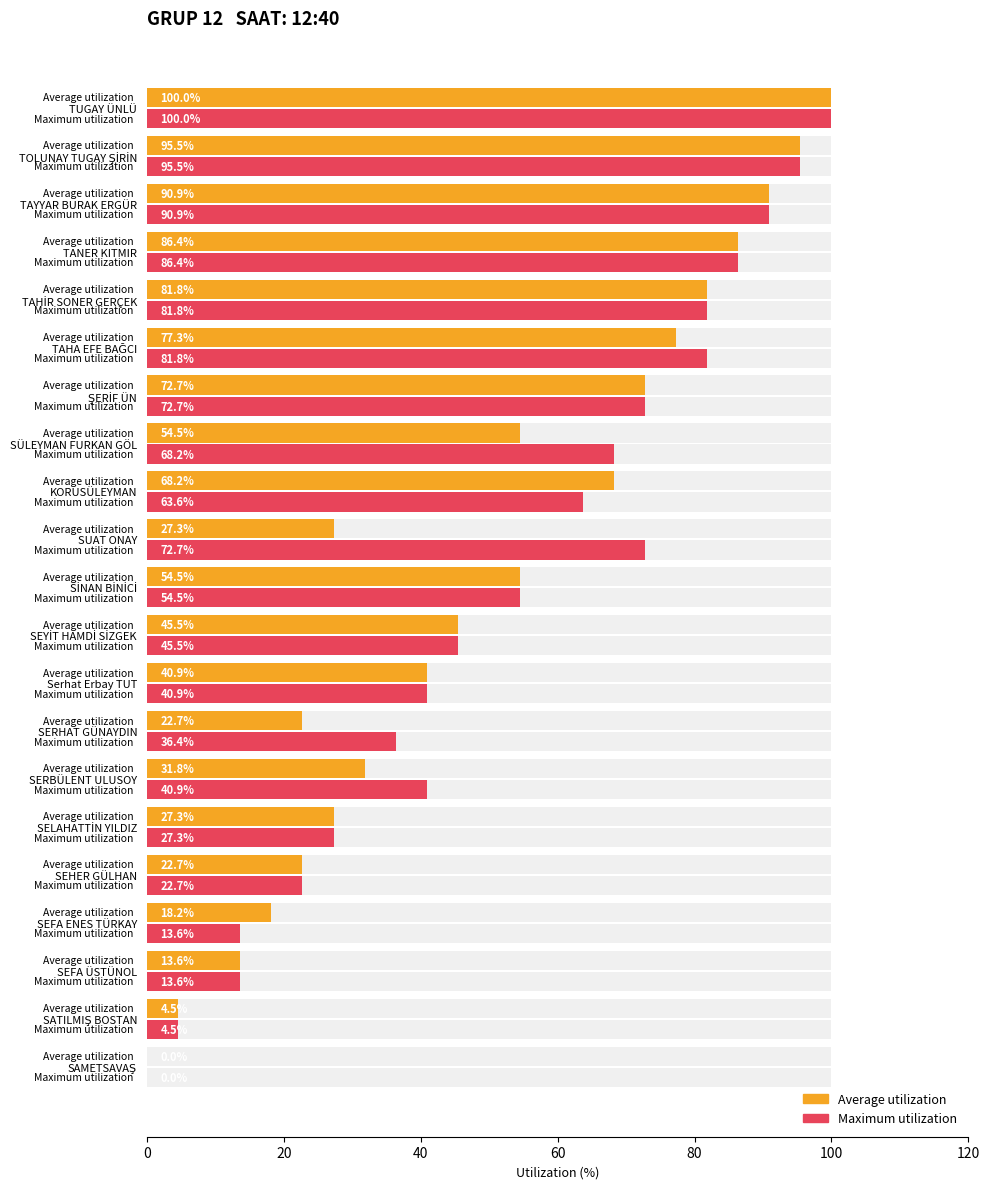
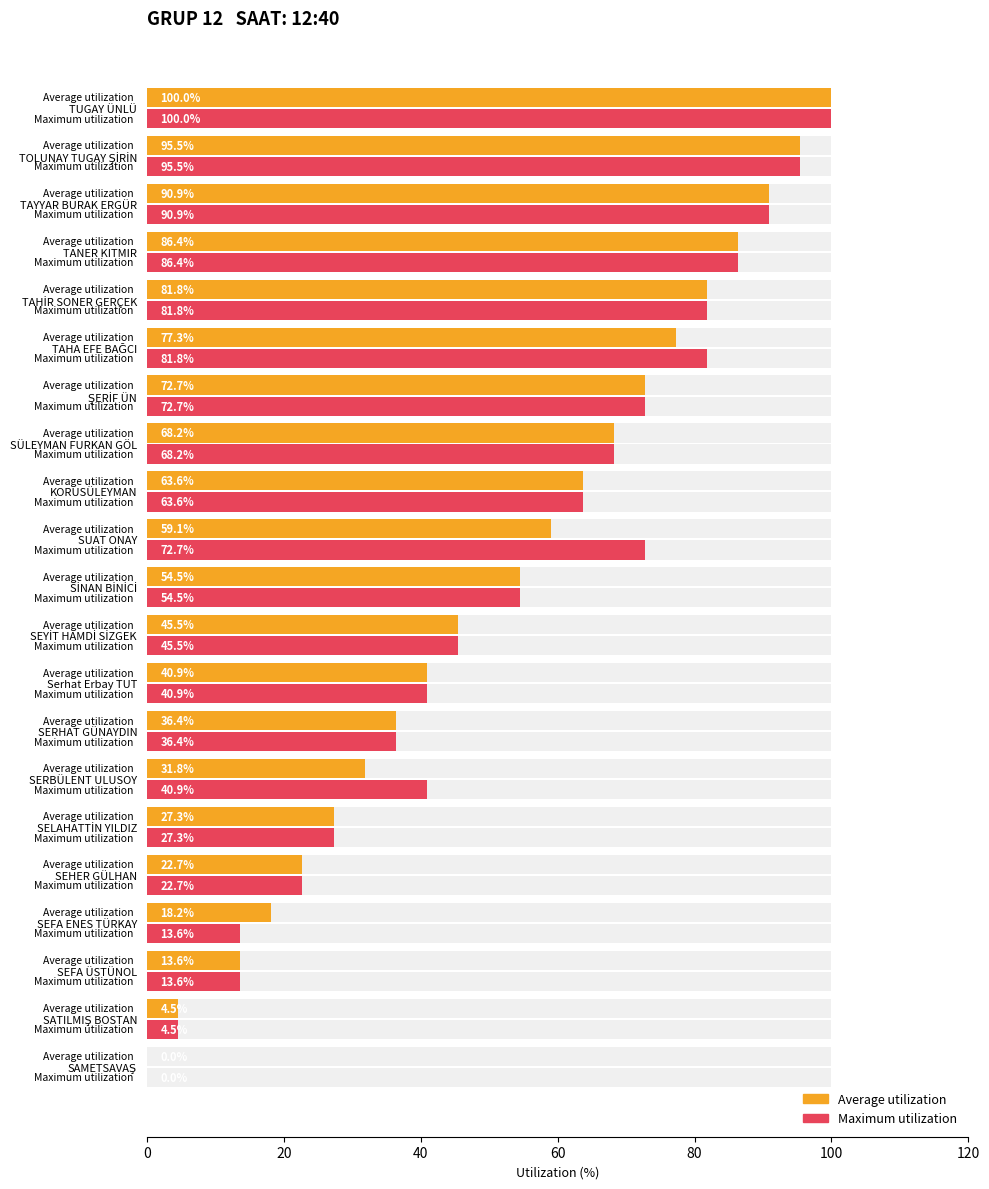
Average utilization, SÜLEYMAN FURKAN GÖL: 54.5% -> 68.2%
Average utilization, KORUSÜLEYMAN: 68.2% -> 63.6%
Average utilization, SUAT ONAY: 27.3% -> 59.1%
Average utilization, SERHAT GÜNAYDIN: 22.7% -> 36.4%
